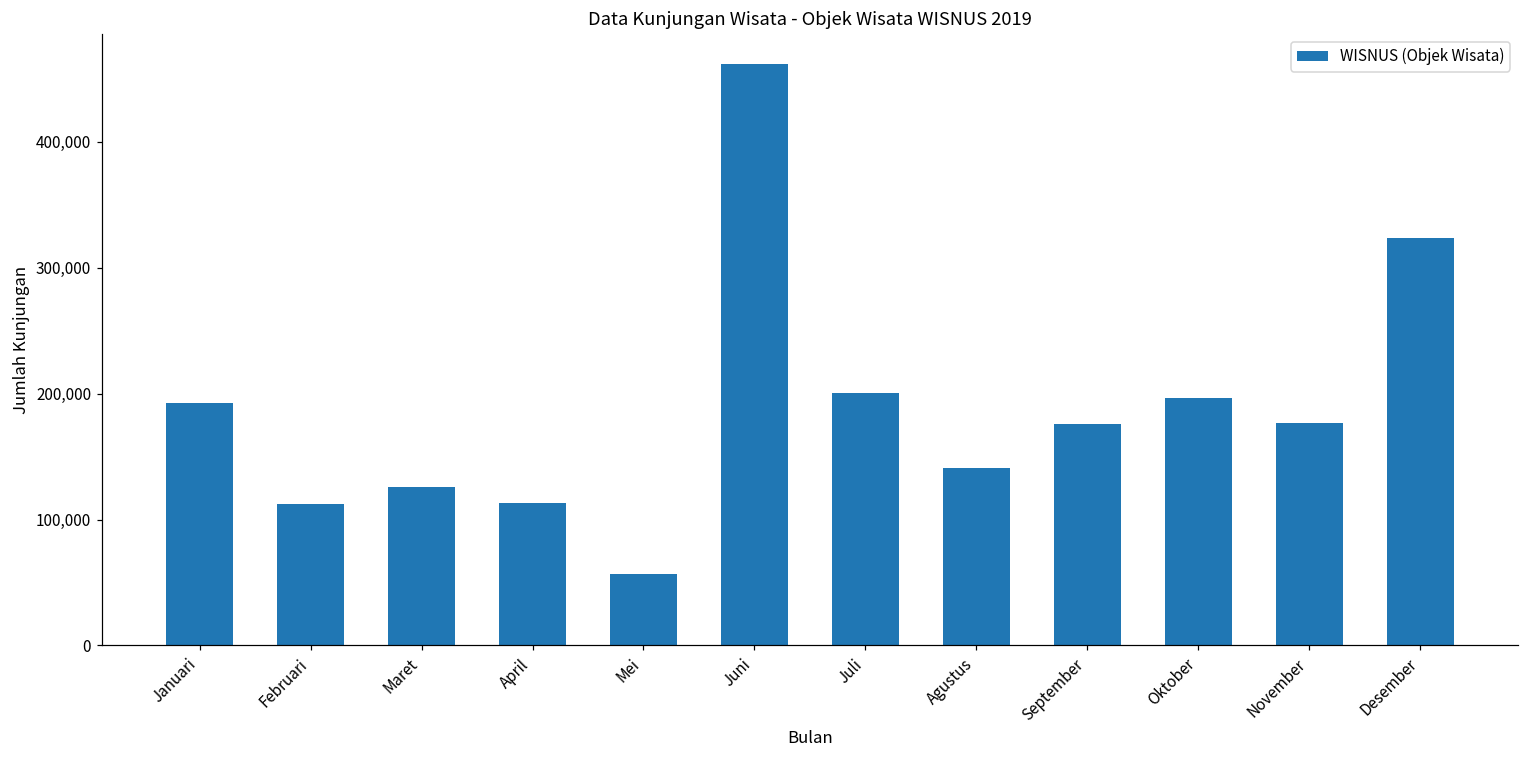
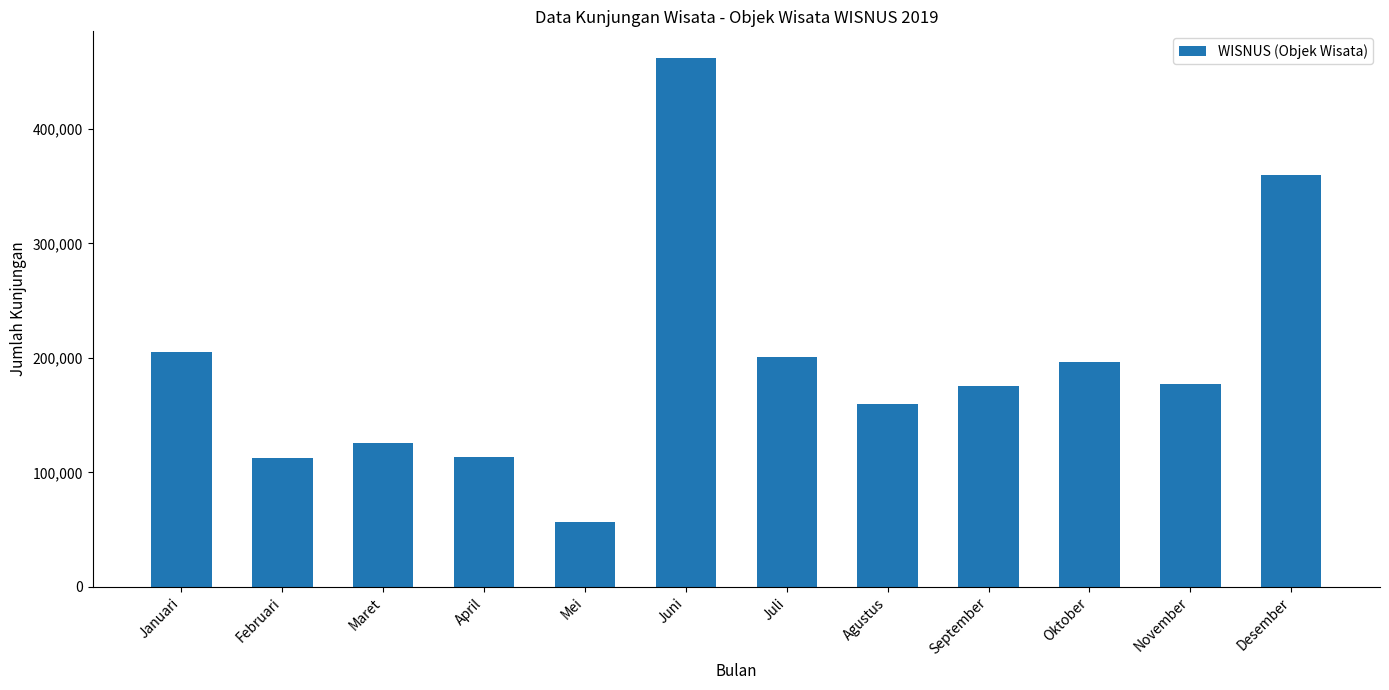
Januari: 193,000 -> 205,000
Agustus: 141,000 -> 160,000
Desember: 324,000 -> 360,000
